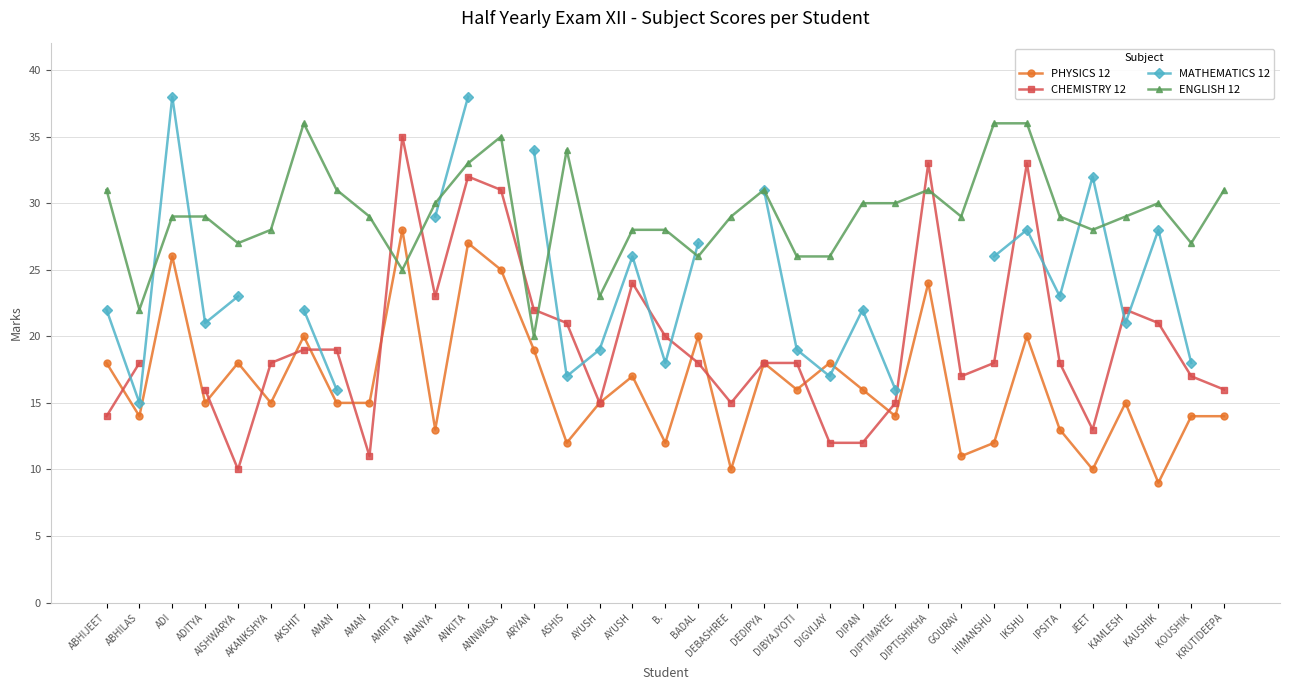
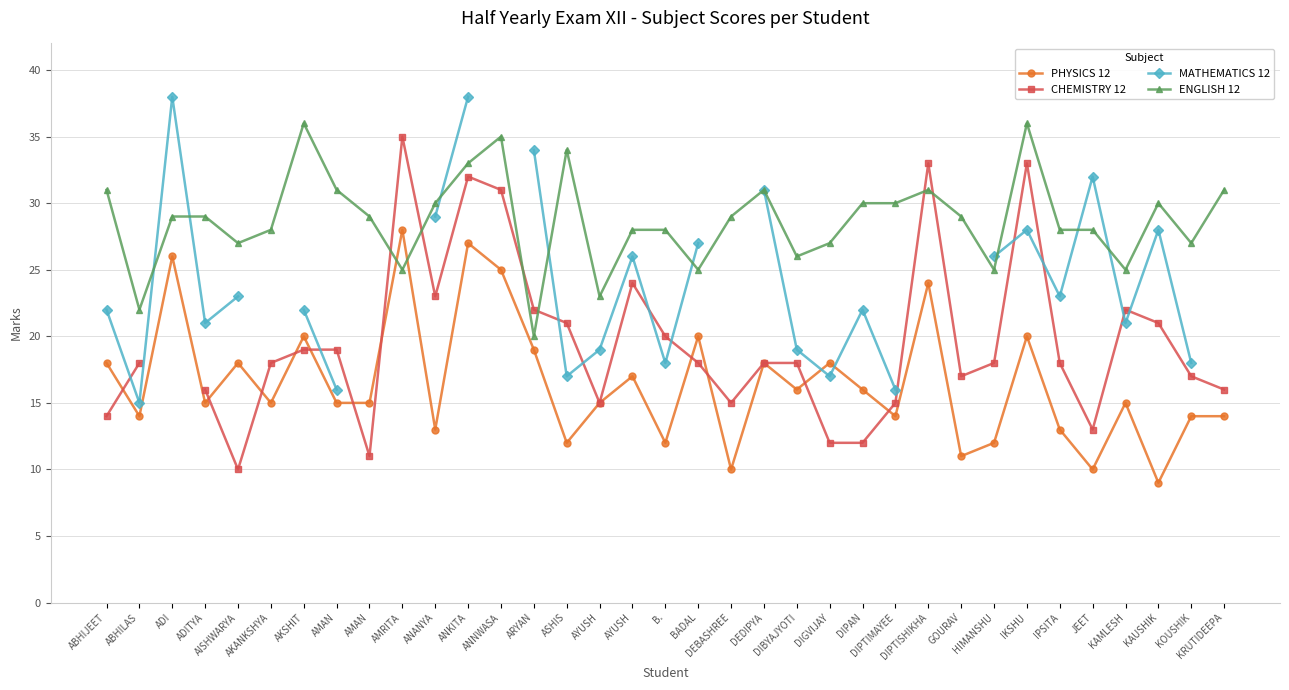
ENGLISH 12, BADAL: 26 -> 25
ENGLISH 12, DIGVIJAY: 26 -> 27
ENGLISH 12, HIMANSHU: 36 -> 25
ENGLISH 12, IPSITA: 29 -> 28
ENGLISH 12, KAMLESH: 29 -> 25
